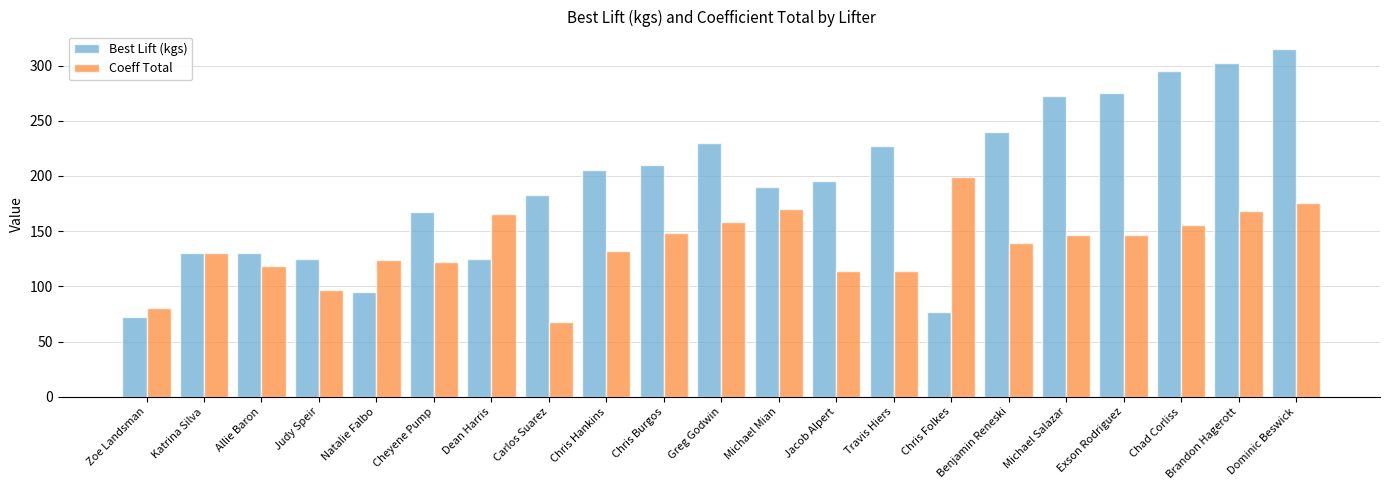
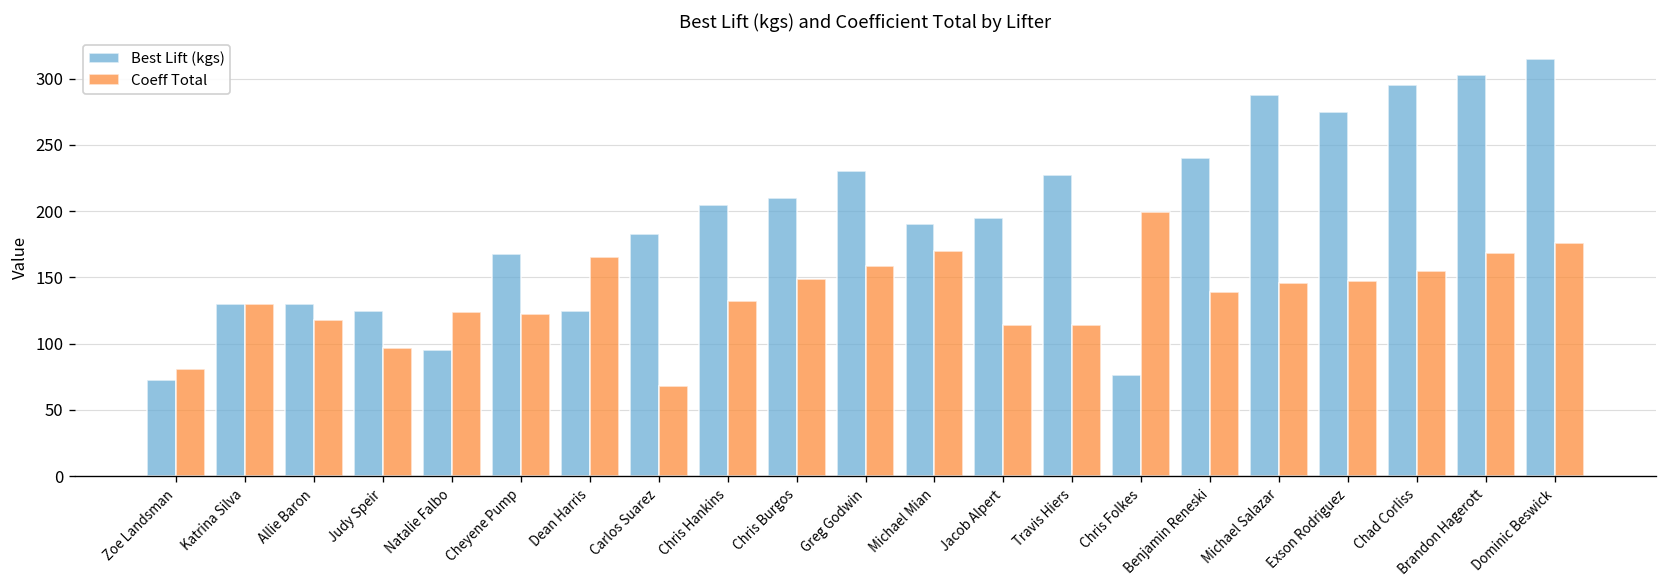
Best Lift (kgs), Michael Salazar: 273 -> 288
